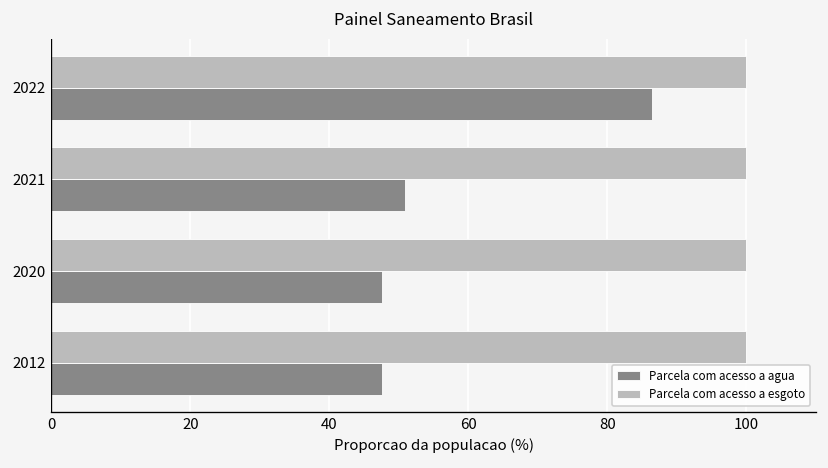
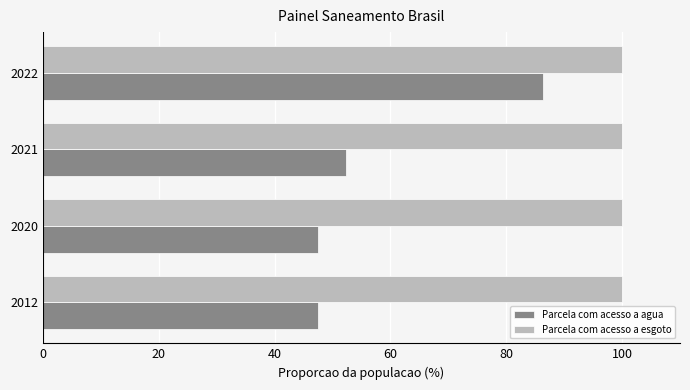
Parcela com acesso a agua, 2021: 51 -> 52
